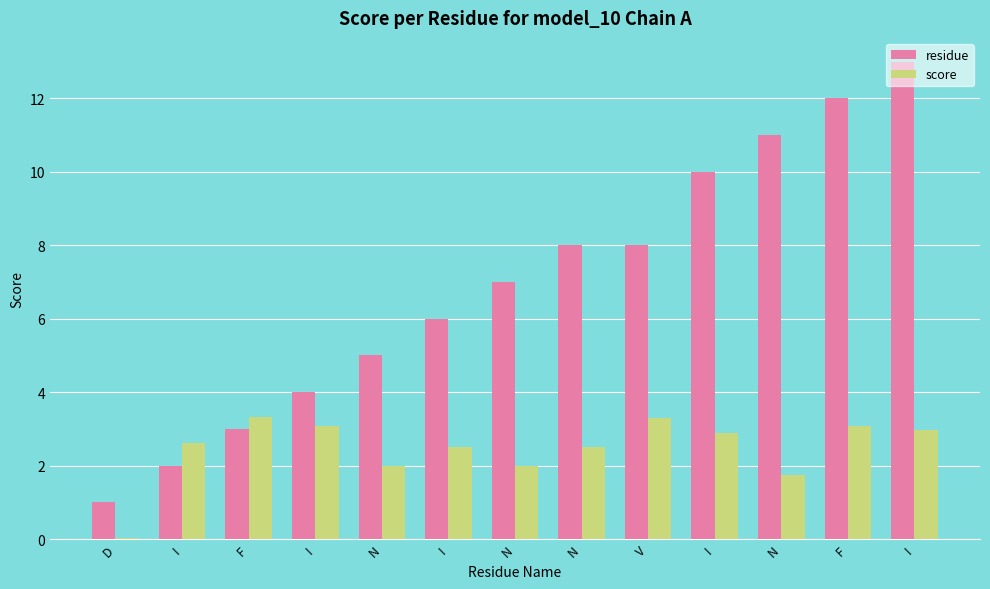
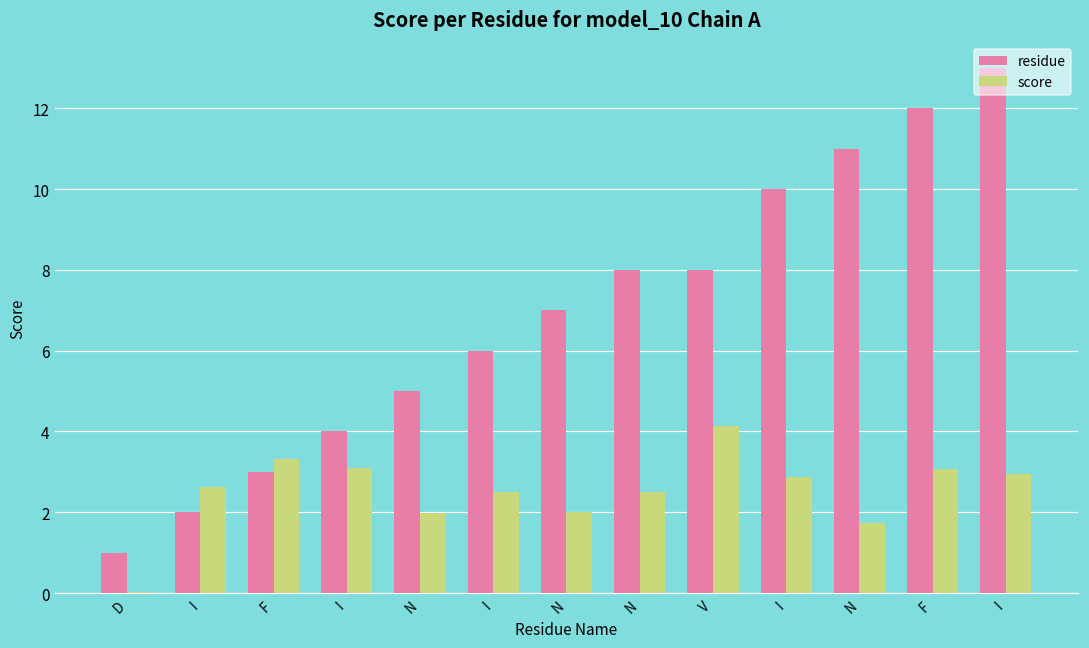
score, V: 3.3 -> 4.1
